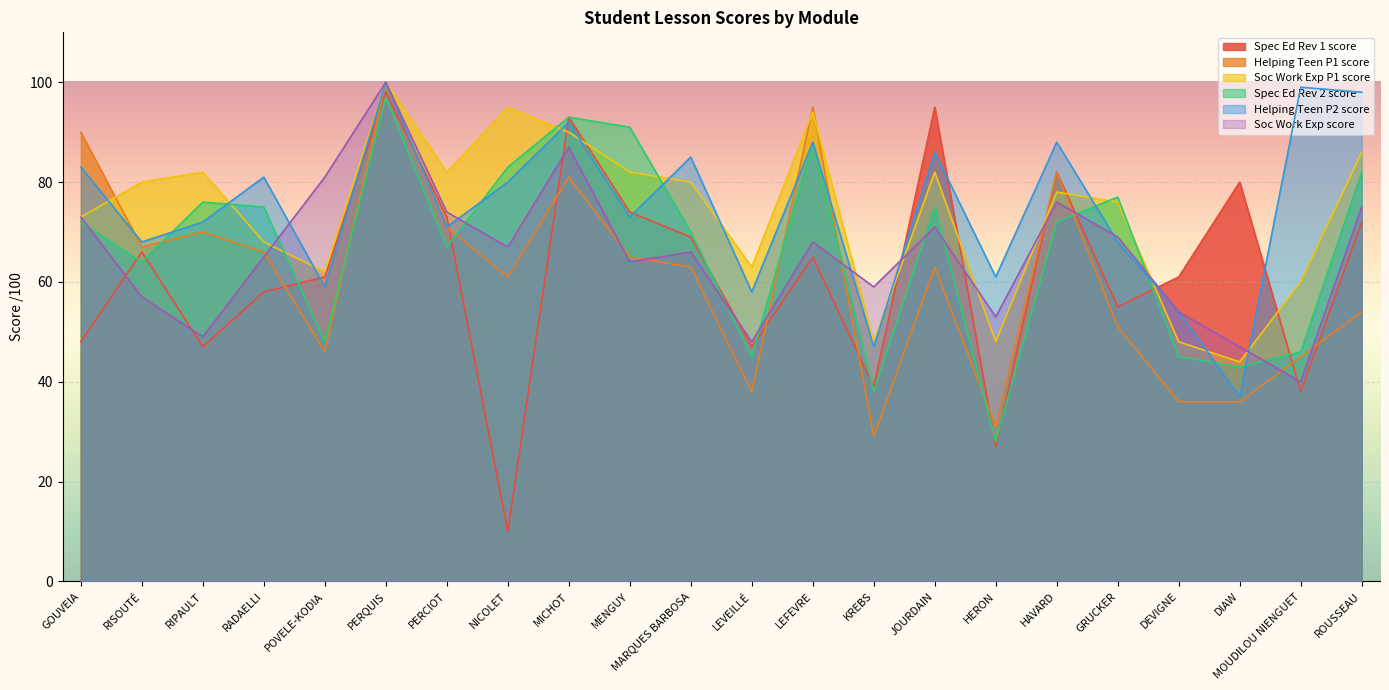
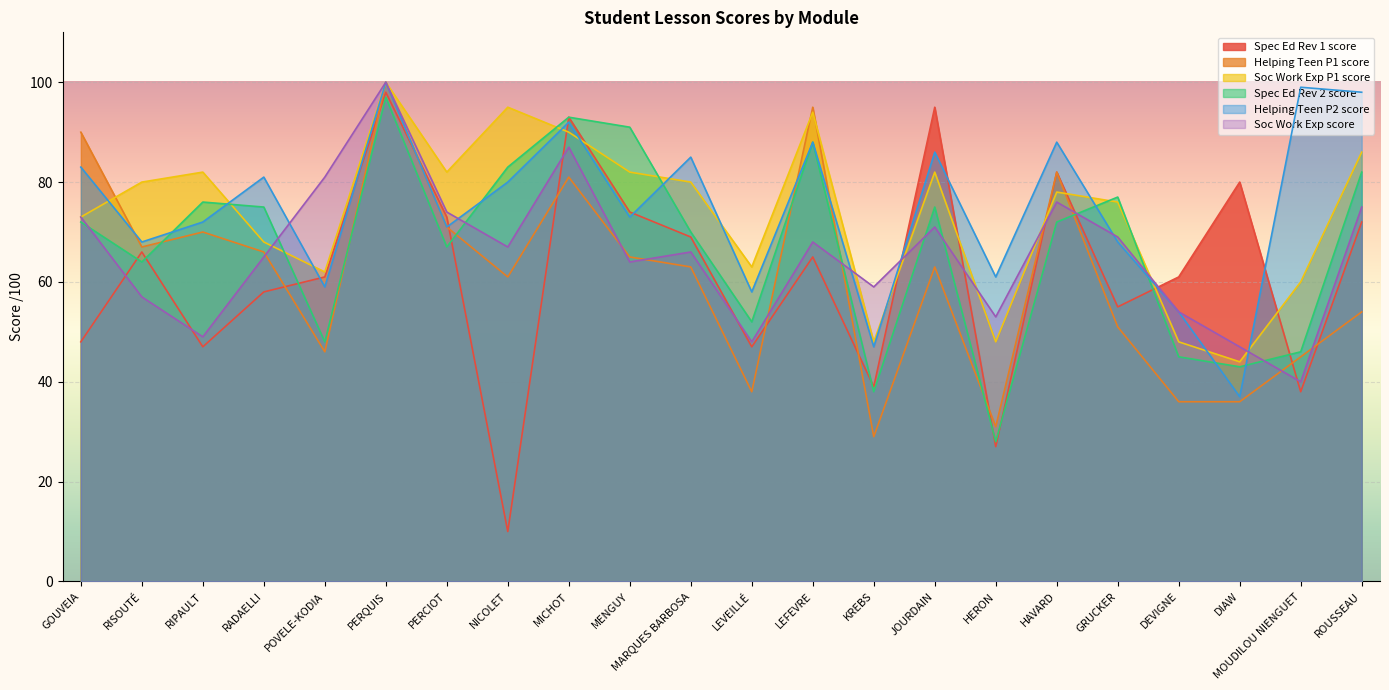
Spec Ed Rev 2 score, LEVEILLÉ: 45 -> 52
